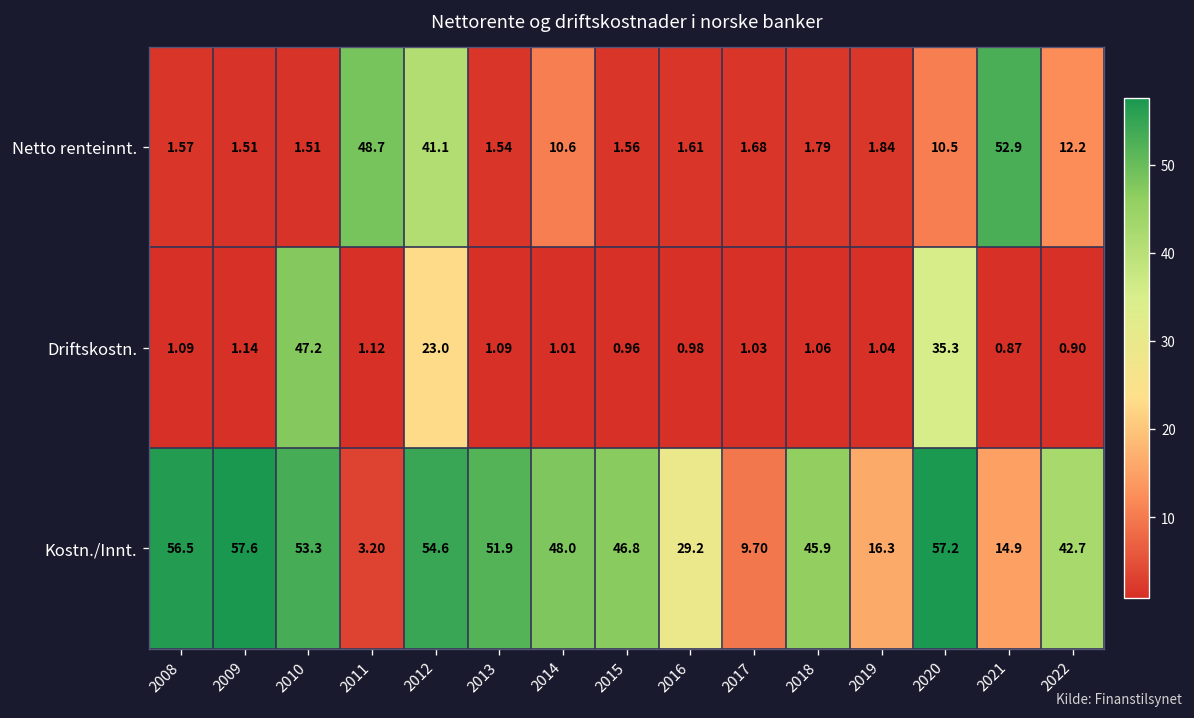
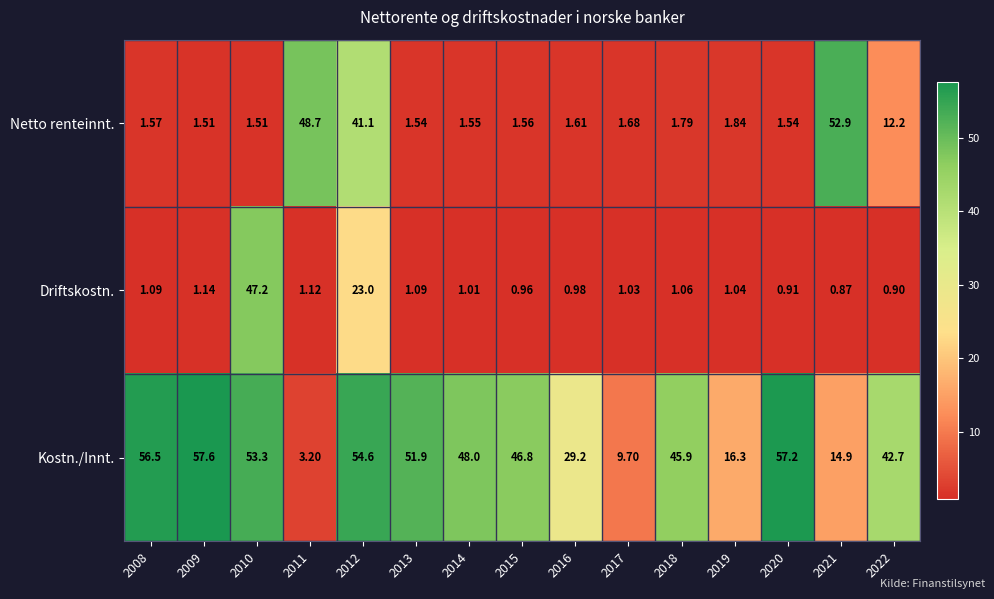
Netto renteinnt., 2014: 10.6 -> 1.55
Netto renteinnt., 2020: 10.5 -> 1.54
Driftskostn., 2020: 35.3 -> 0.91
